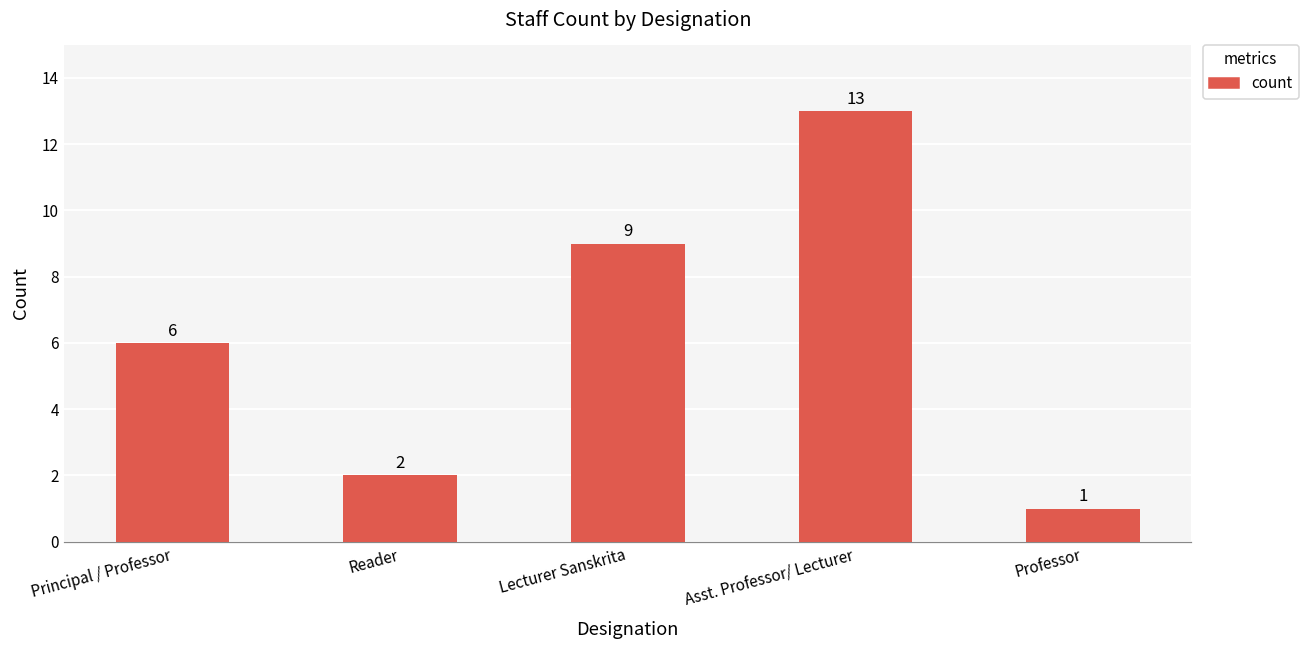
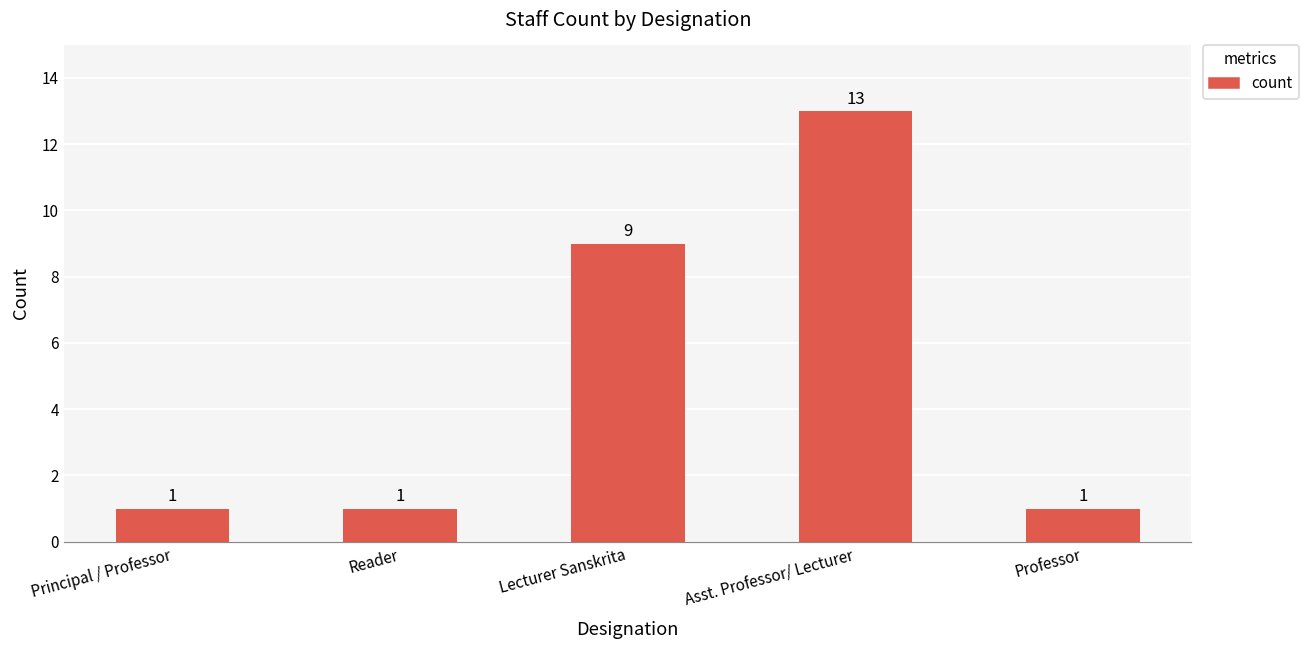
Principal / Professor: 6 -> 1
Reader: 2 -> 1
